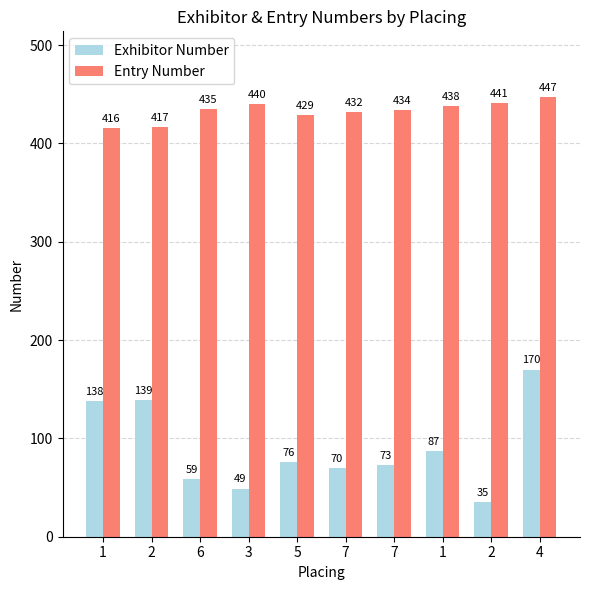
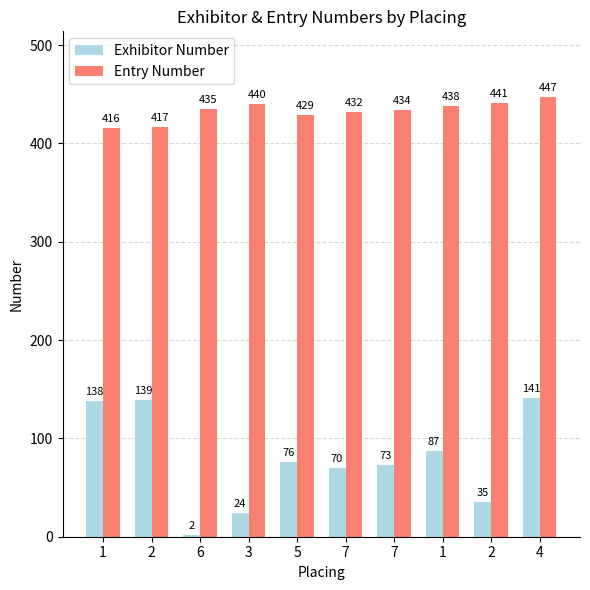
Exhibitor Number, 6: 59 -> 2
Exhibitor Number, 3: 49 -> 24
Exhibitor Number, 4: 170 -> 141
